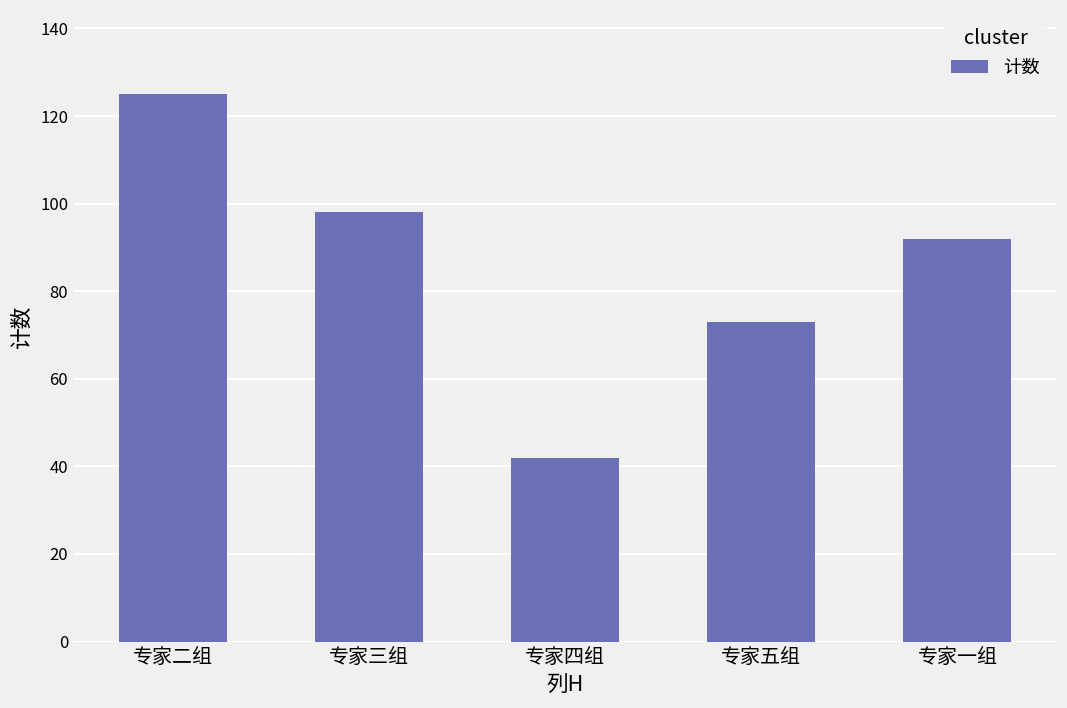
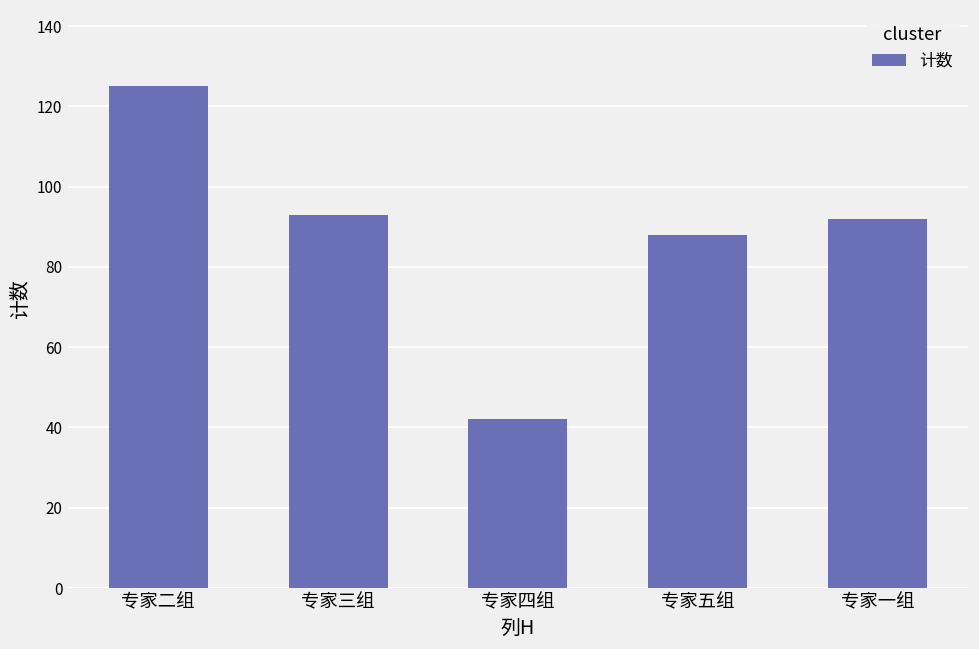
专家三组: 98 -> 93
专家五组: 73 -> 88
